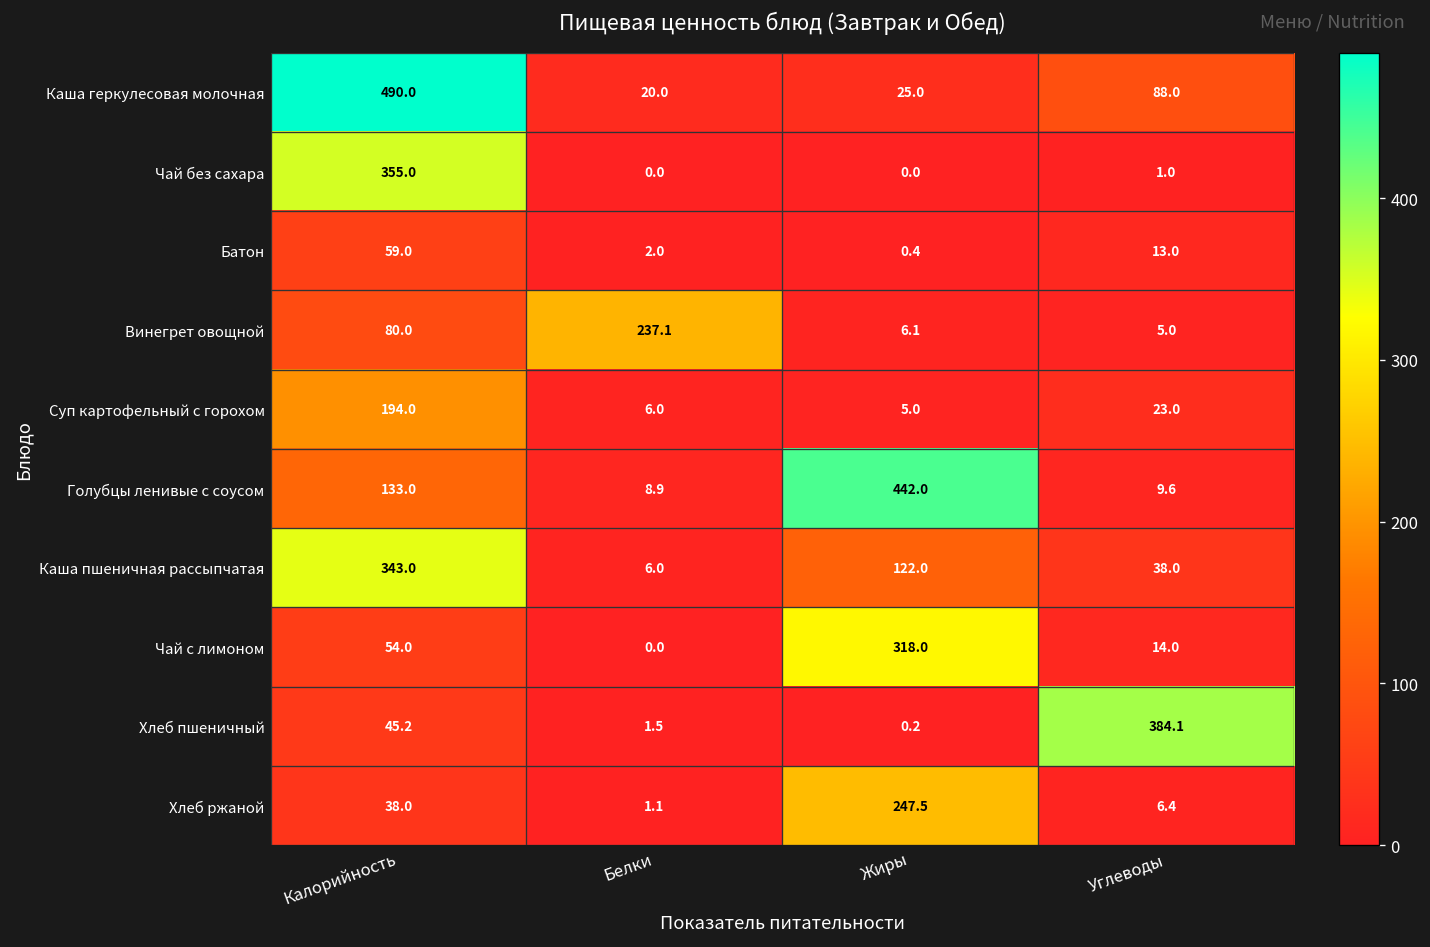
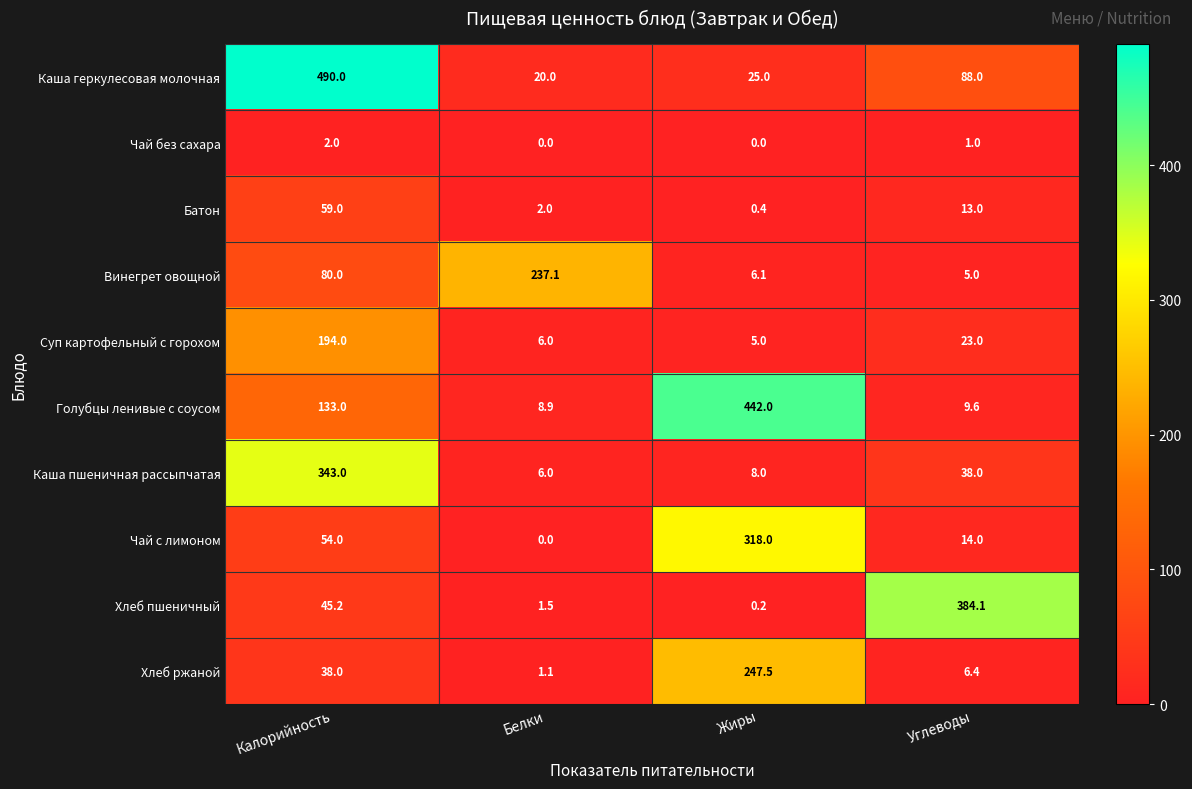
Чай без сахара, Калорийность: 355.0 -> 2.0
Каша пшеничная рассыпчатая, Жиры: 122.0 -> 8.0
